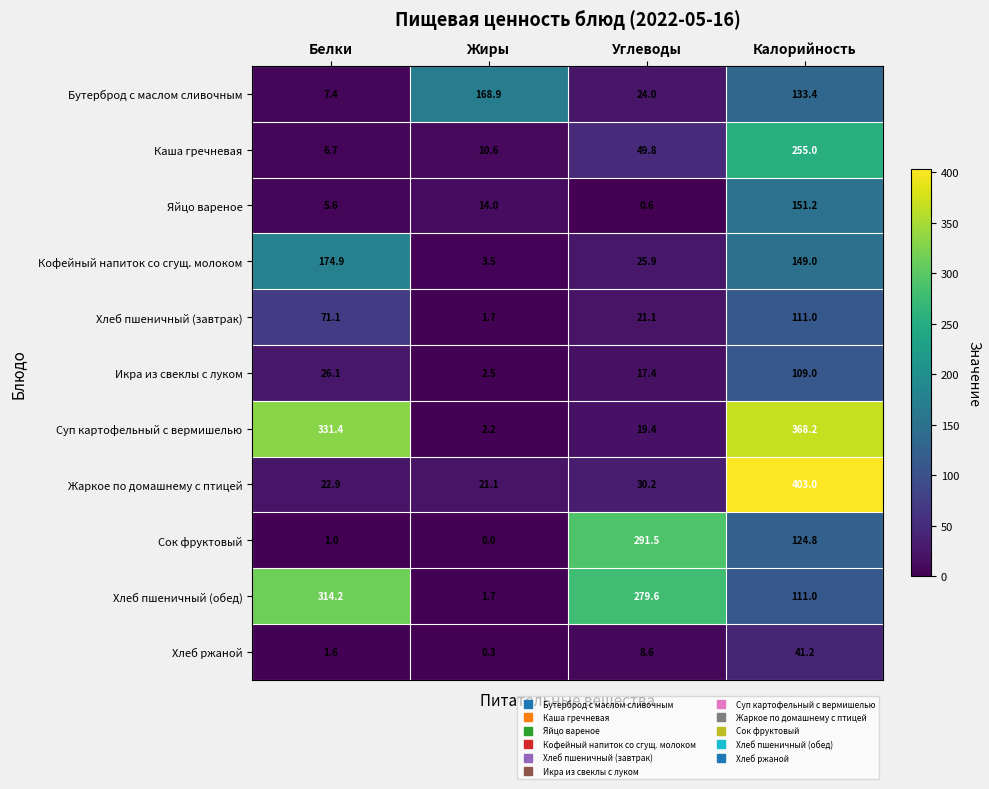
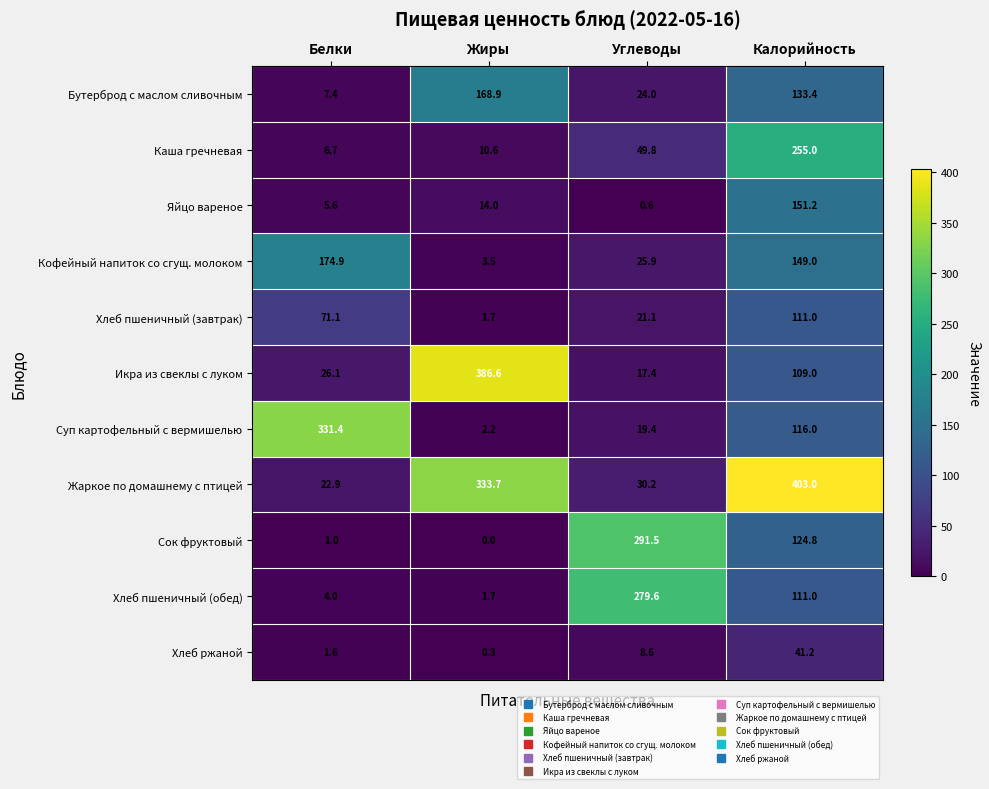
Икра из свеклы с луком, Жиры: 2.5 -> 386.6
Суп картофельный с вермишелью, Калорийность: 368.2 -> 116.0
Жаркое по домашнему с птицей, Жиры: 21.1 -> 333.7
Хлеб пшеничный (обед), Белки: 314.2 -> 4.0
